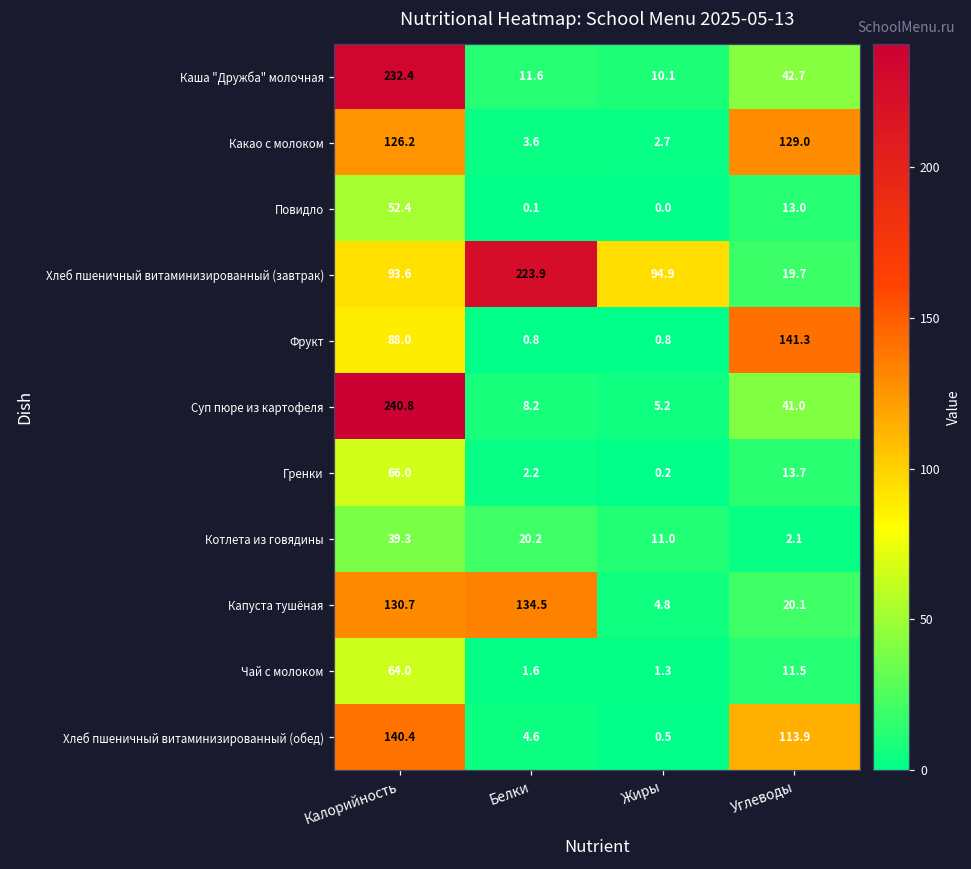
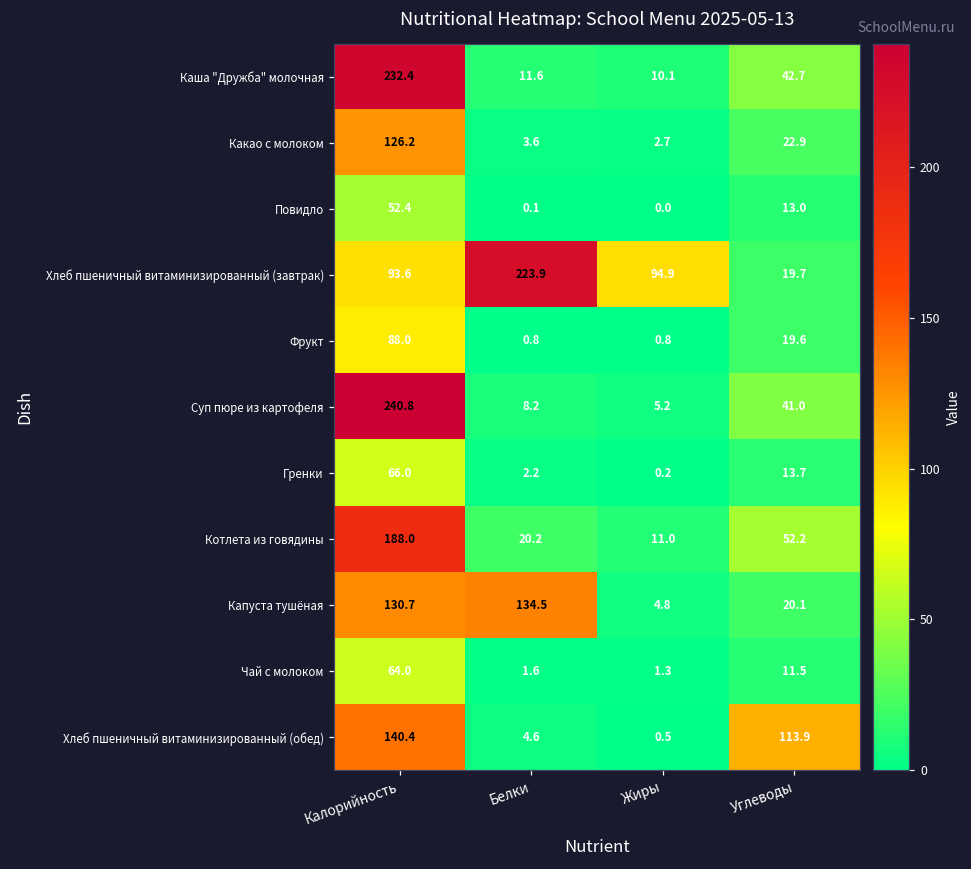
Какао с молоком, Углеводы: 129.0 -> 22.9
Фрукт, Углеводы: 141.3 -> 19.6
Котлета из говядины, Калорийность: 39.3 -> 188.0
Котлета из говядины, Углеводы: 2.1 -> 52.2
